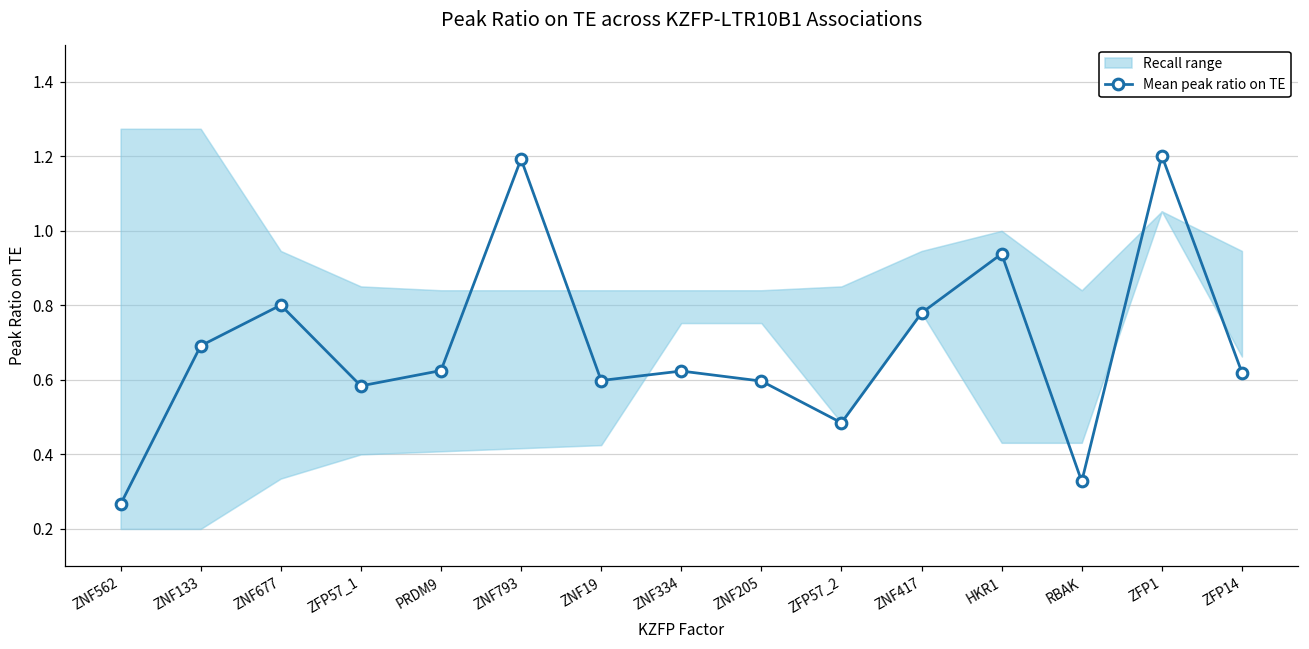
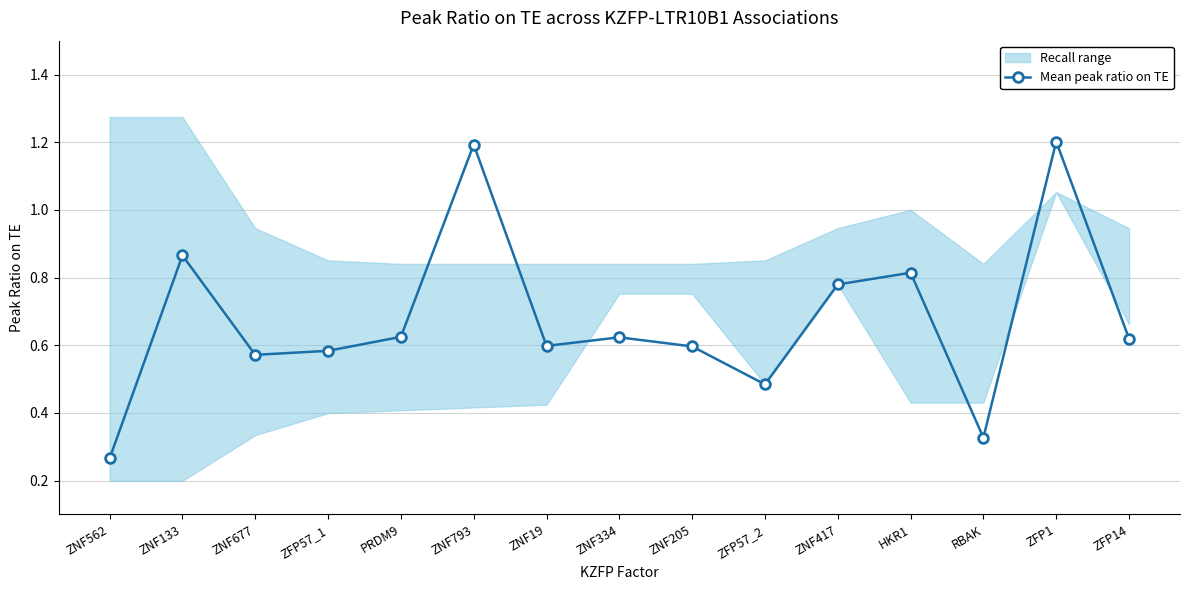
Mean peak ratio on TE, ZNF133: 0.69 -> 0.87
Mean peak ratio on TE, ZNF677: 0.80 -> 0.57
Mean peak ratio on TE, HKR1: 0.94 -> 0.81
